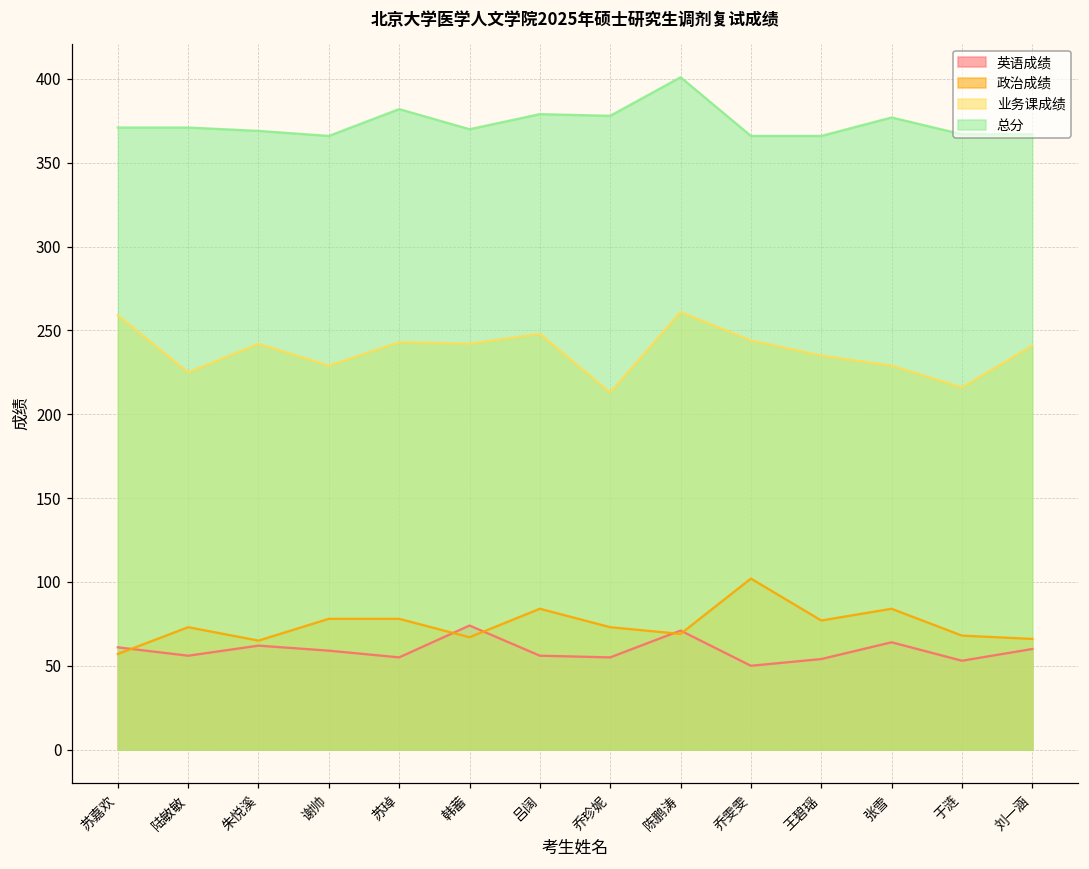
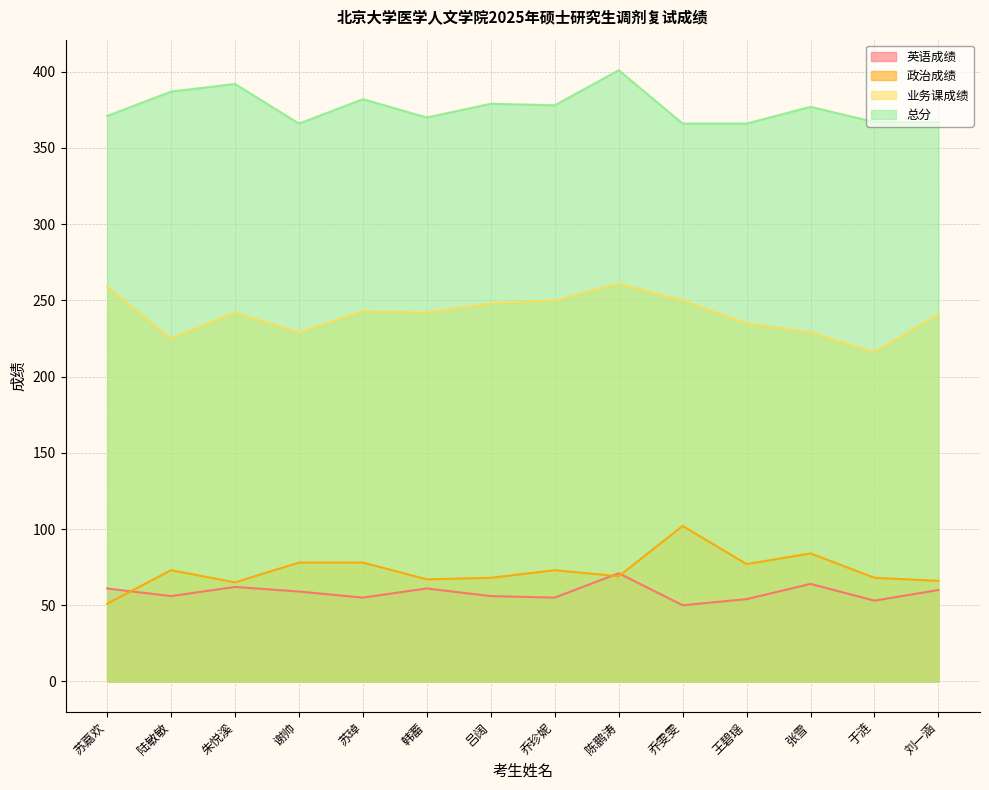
政治成绩, 苏嘉欢: 57 -> 51
总分, 陆敏敏: 371 -> 387
总分, 朱悦溪: 369 -> 392
英语成绩, 韩蓄: 74 -> 61
政治成绩, 吕阔: 84 -> 68
业务课成绩, 乔珍妮: 213 -> 250
业务课成绩, 乔雯雯: 244 -> 250
